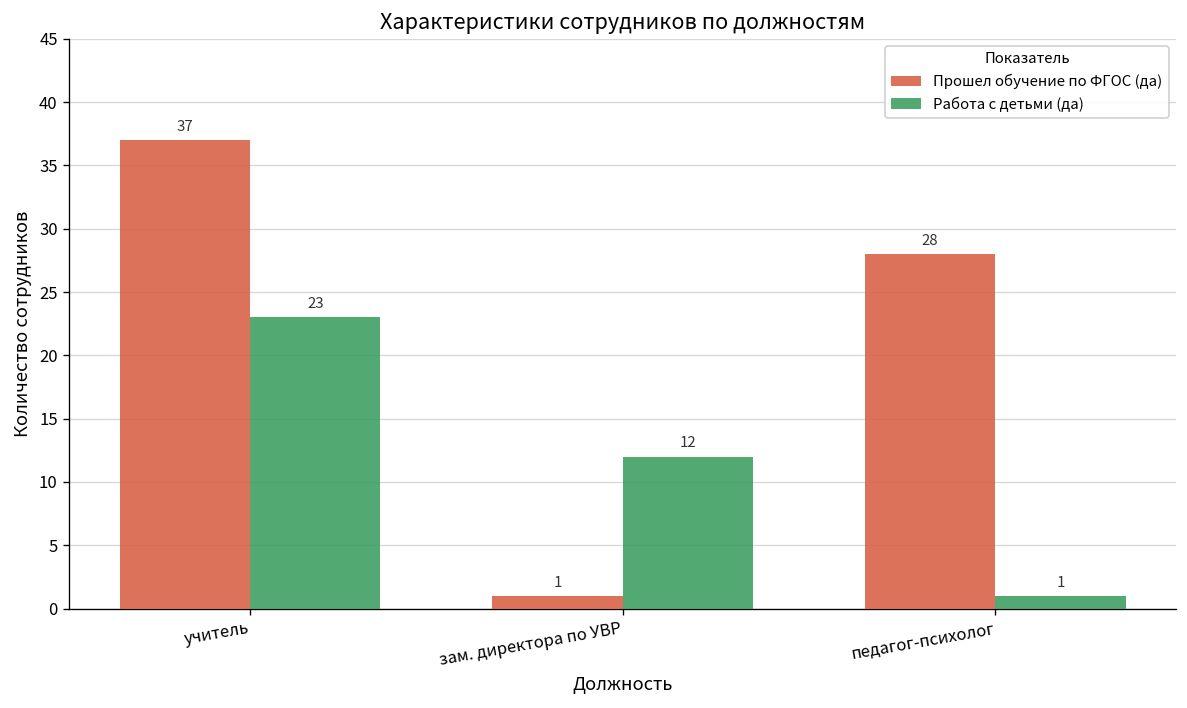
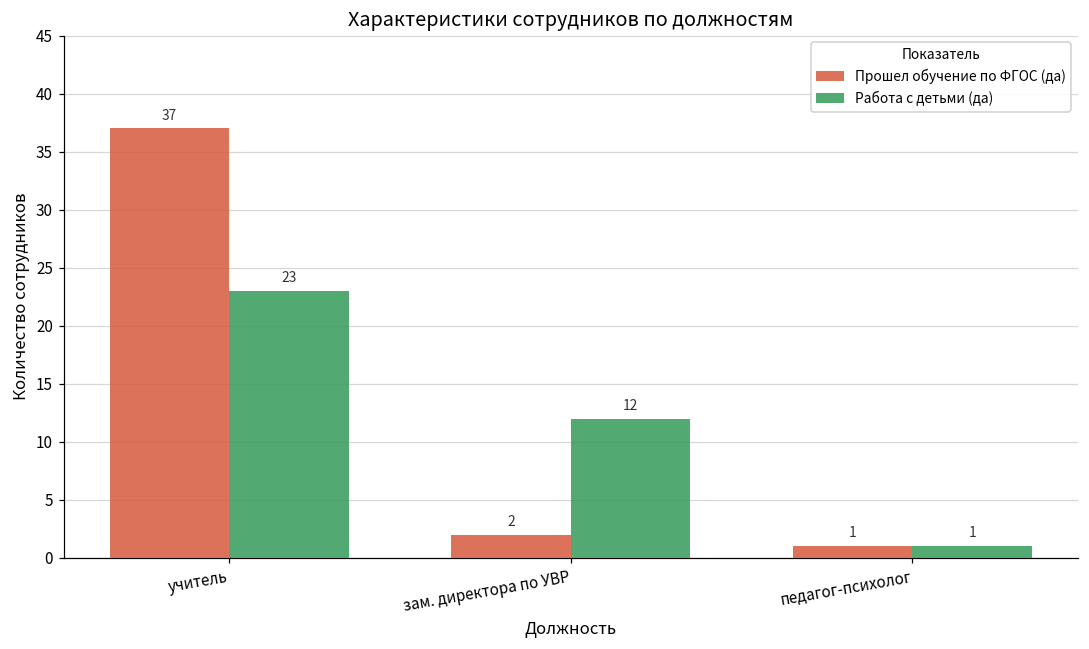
Прошел обучение по ФГОС (да), зам. директора по УВР: 1 -> 2
Прошел обучение по ФГОС (да), педагог-психолог: 28 -> 1
